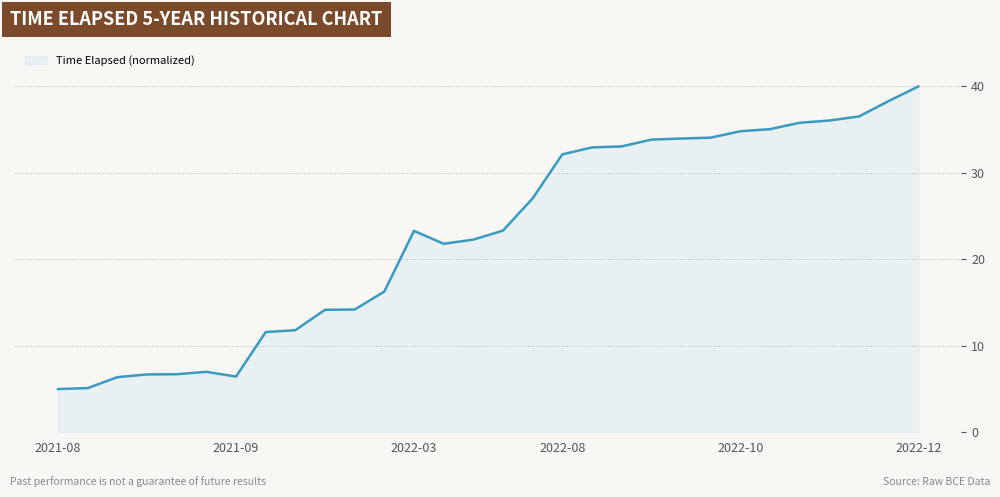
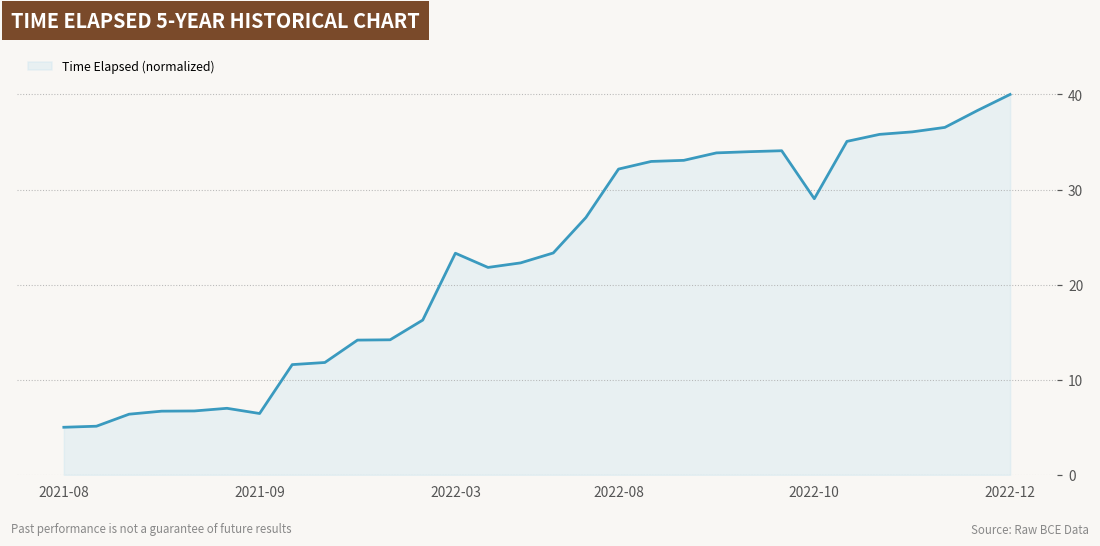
2022-10: 35 -> 29
